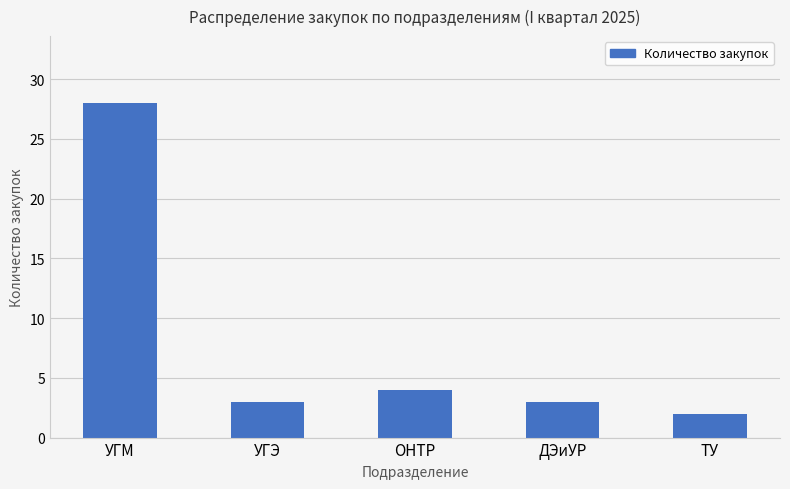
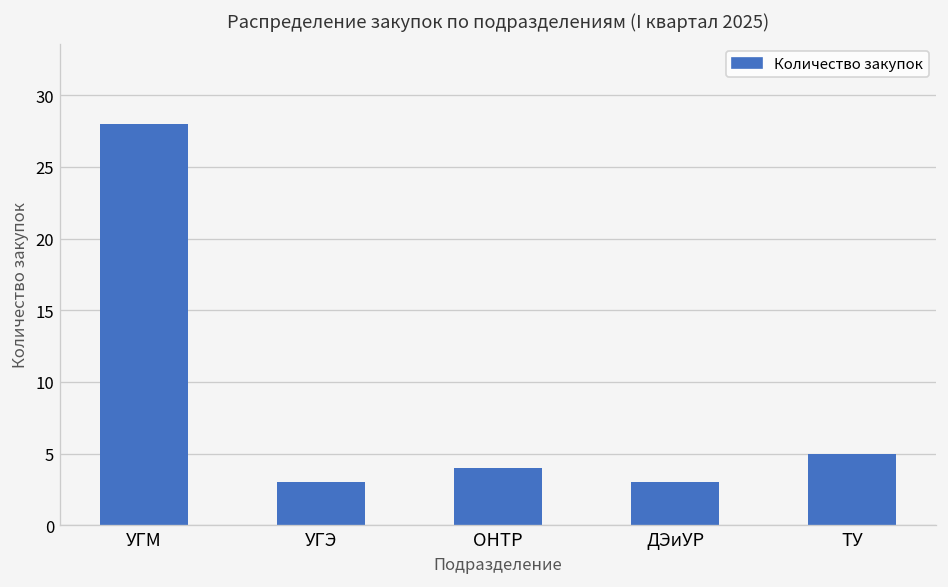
ТУ: 2 -> 5
